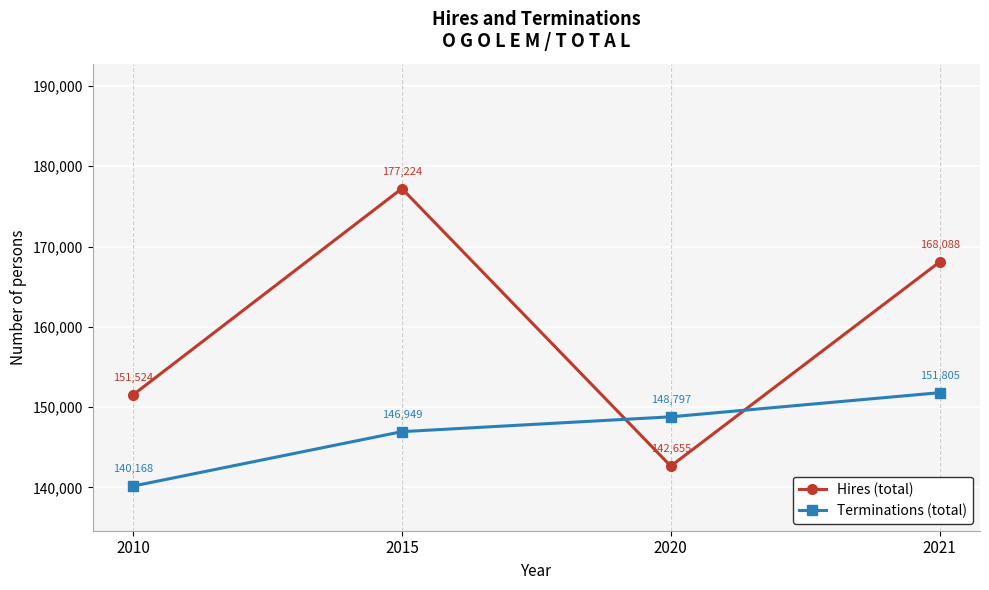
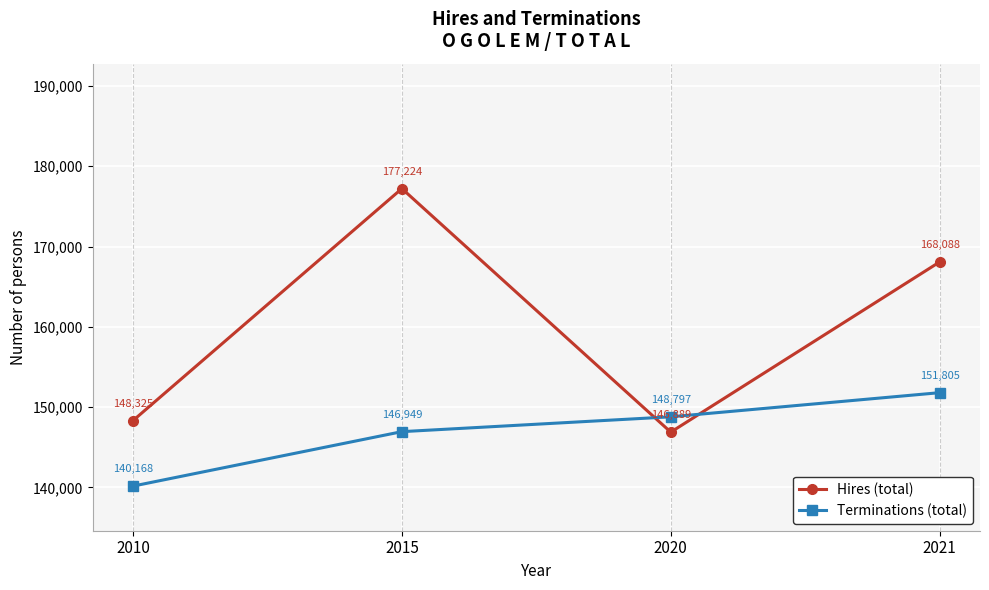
Hires (total), 2010: 151,524 -> 148,325
Hires (total), 2020: 142,655 -> 146,889
